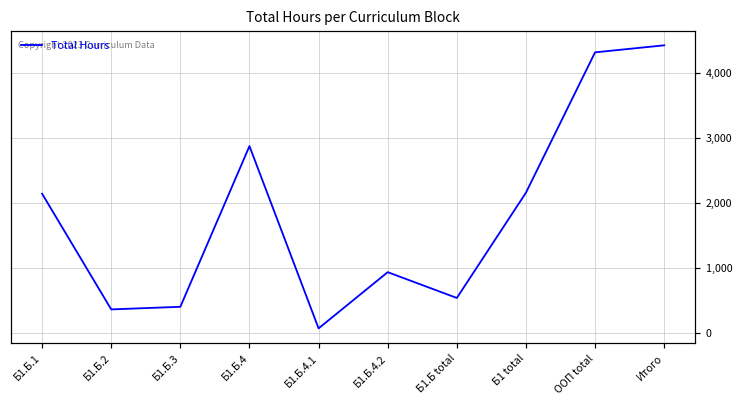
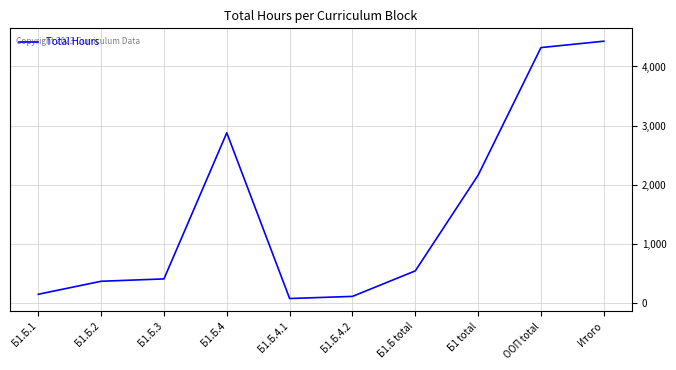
Б1.Б.1: 2,100 -> 100
Б1.Б.4.2: 900 -> 100
